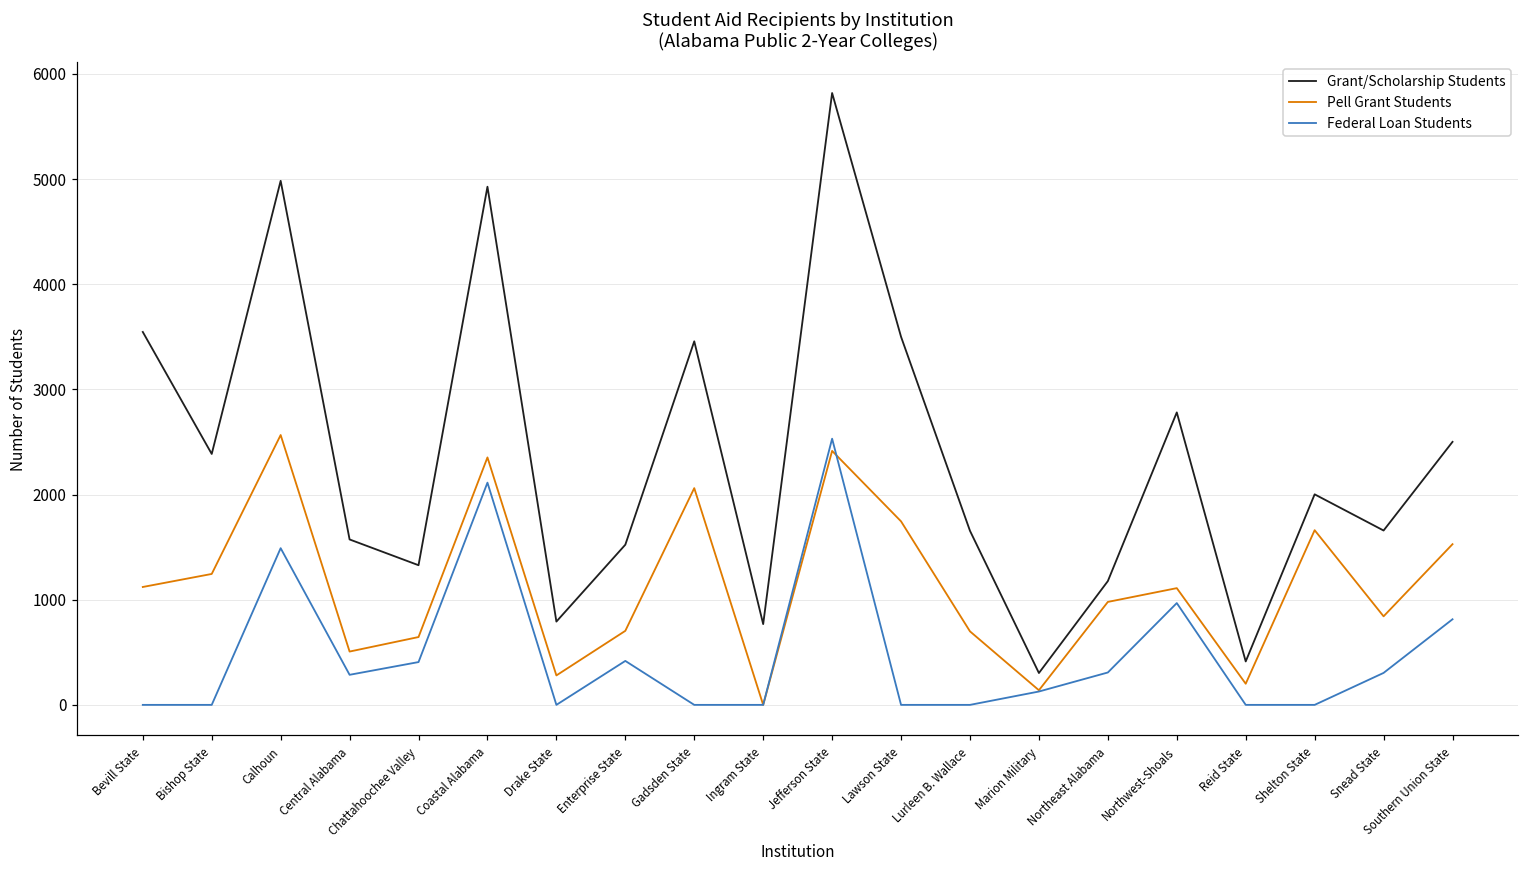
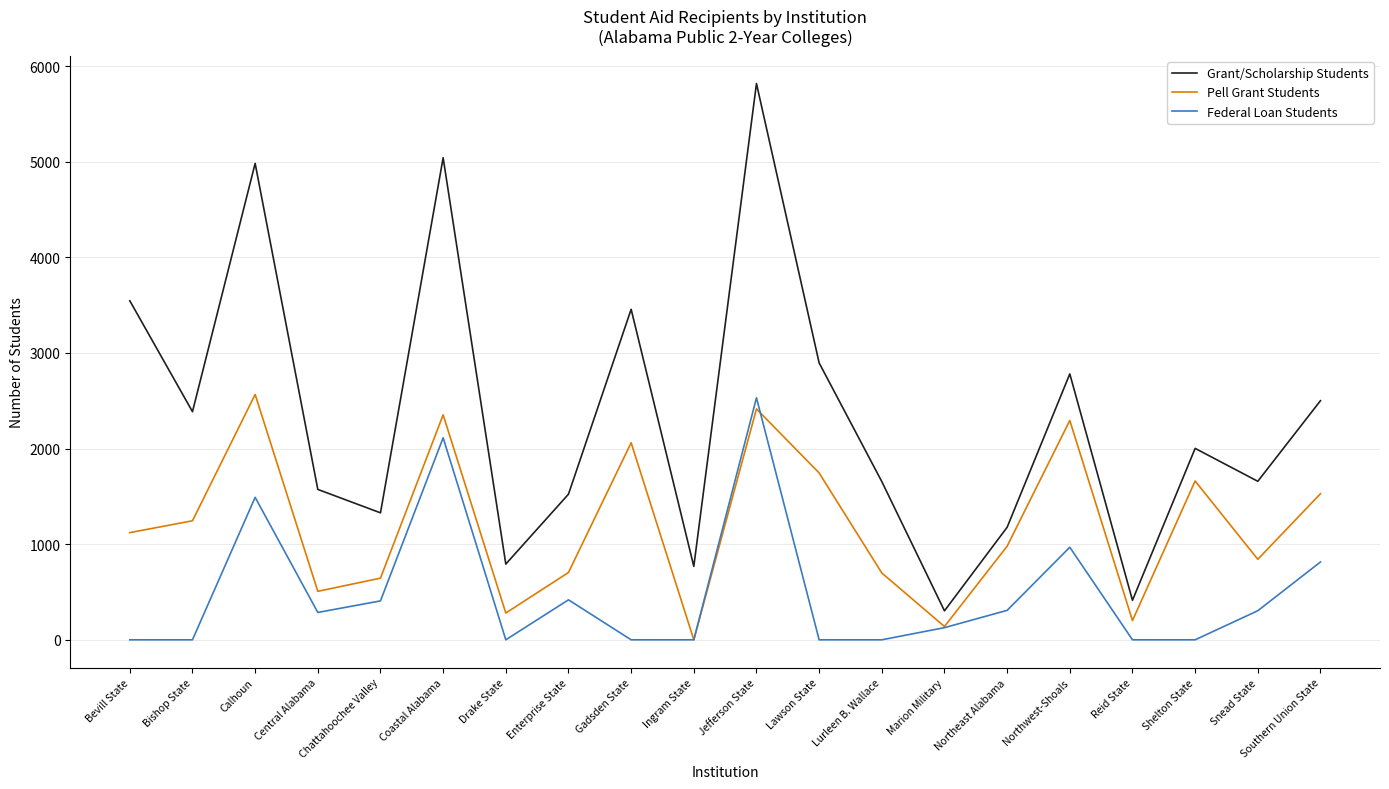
Grant/Scholarship Students, Coastal Alabama: 4900 -> 5000
Grant/Scholarship Students, Lawson State: 3500 -> 2900
Pell Grant Students, Northwest-Shoals: 1100 -> 2300
